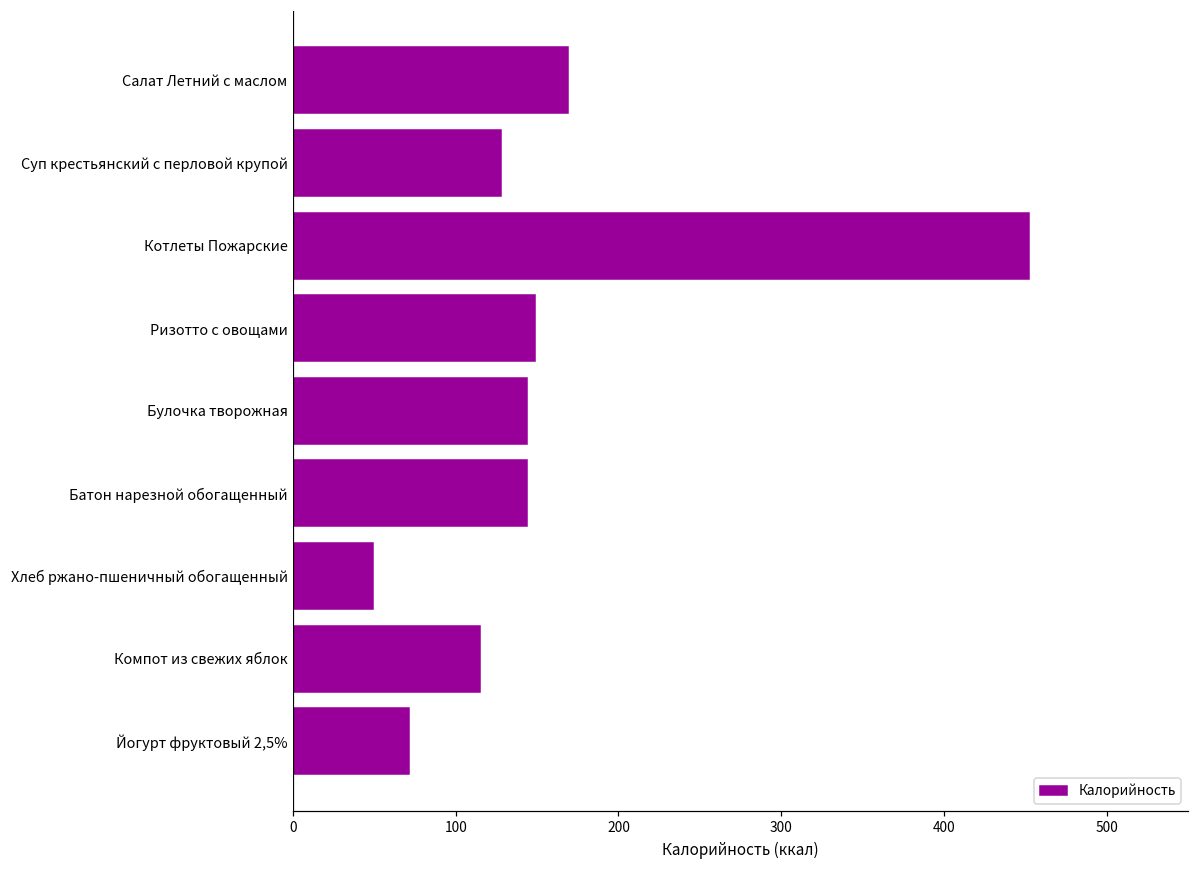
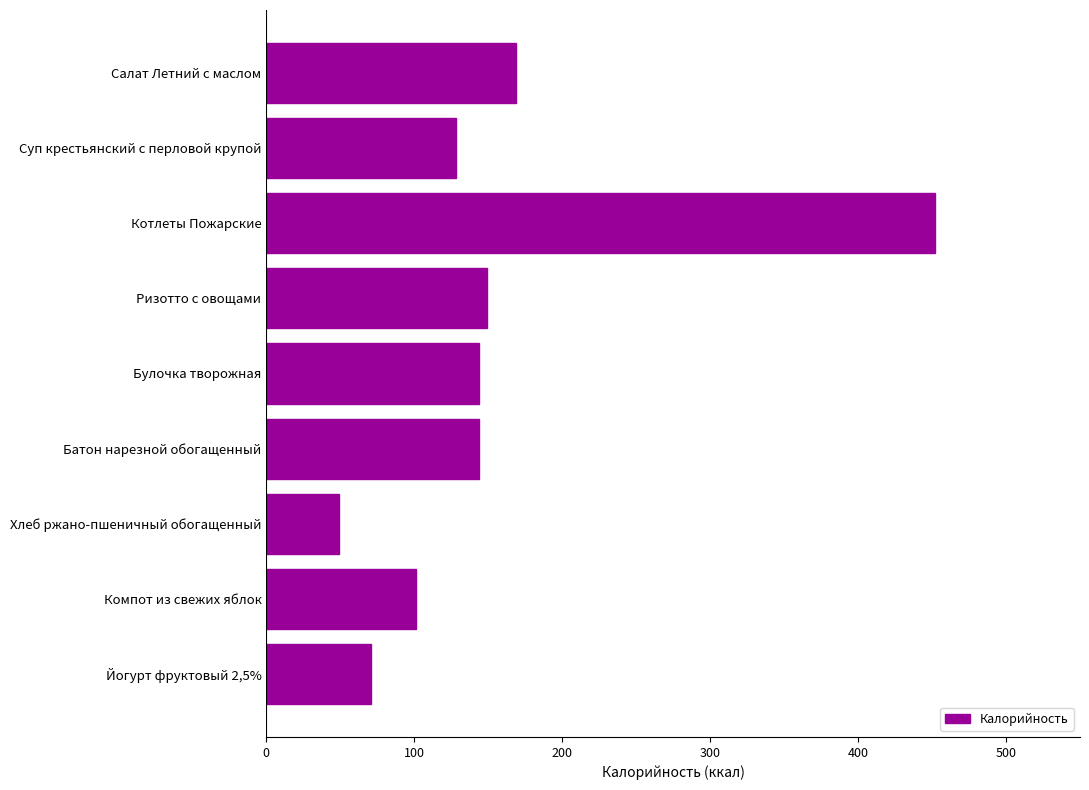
Компот из свежих яблок: 115 -> 101
